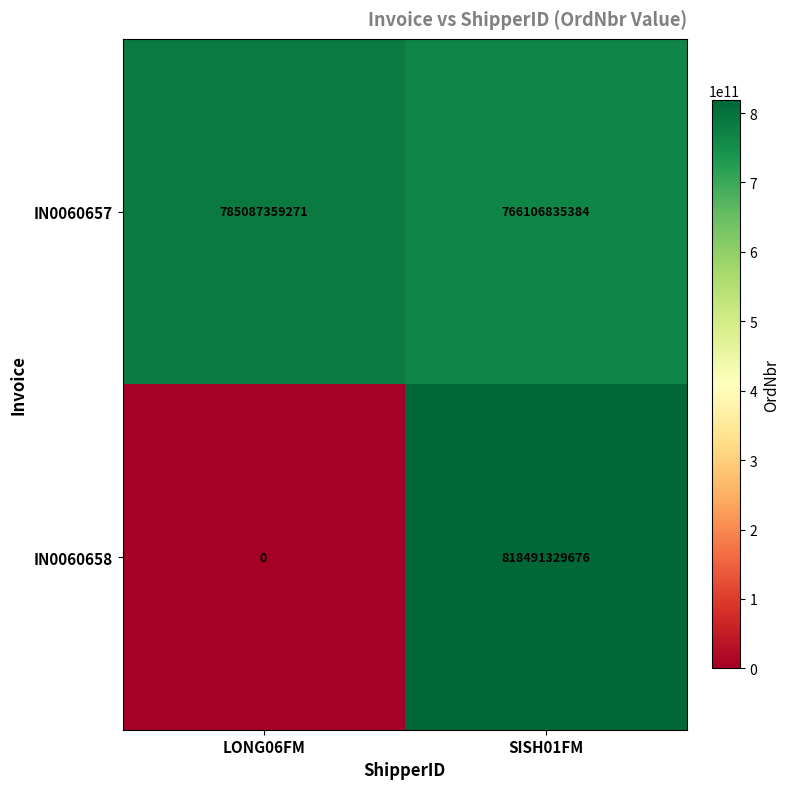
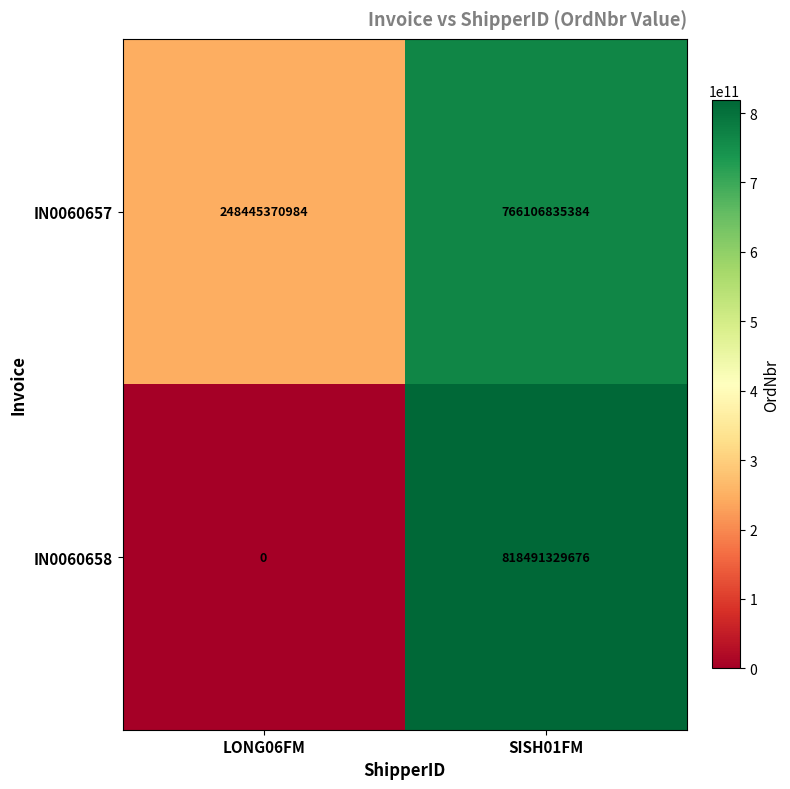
IN0060657, LONG06FM: 785087359271 -> 248445370984
